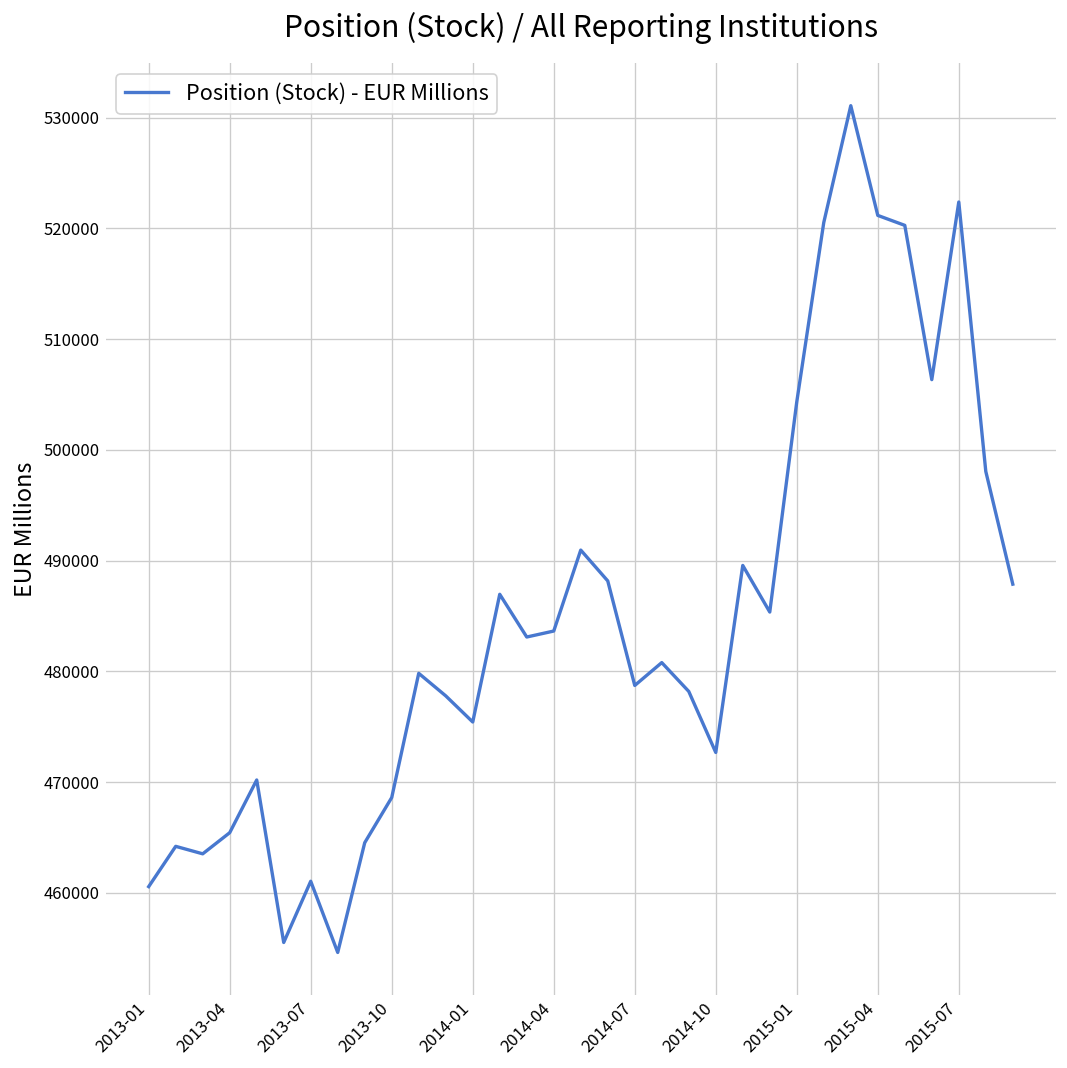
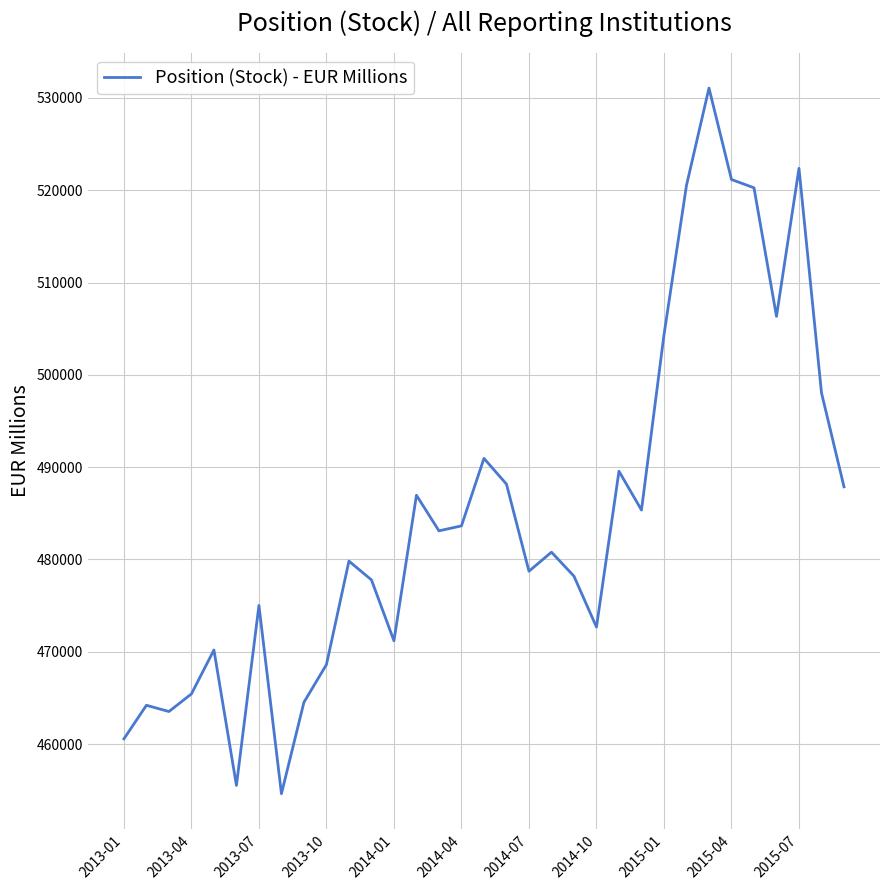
2013-07: 461000 -> 475000
2014-01: 475000 -> 471000
